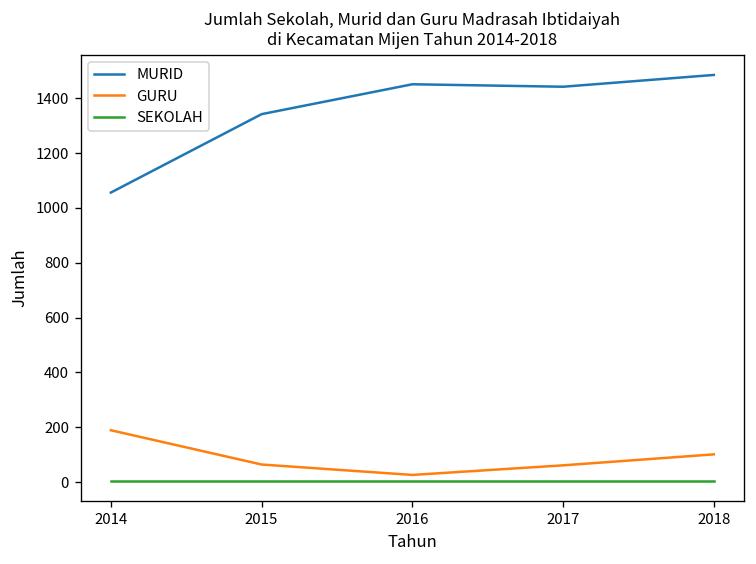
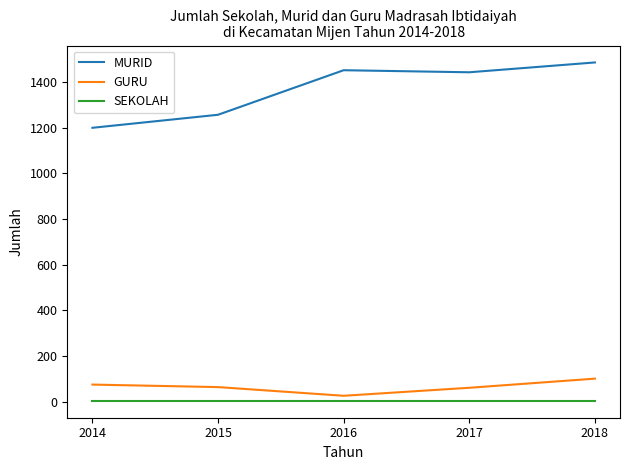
MURID, 2014: 1060 -> 1200
GURU, 2014: 190 -> 80
MURID, 2015: 1340 -> 1260
